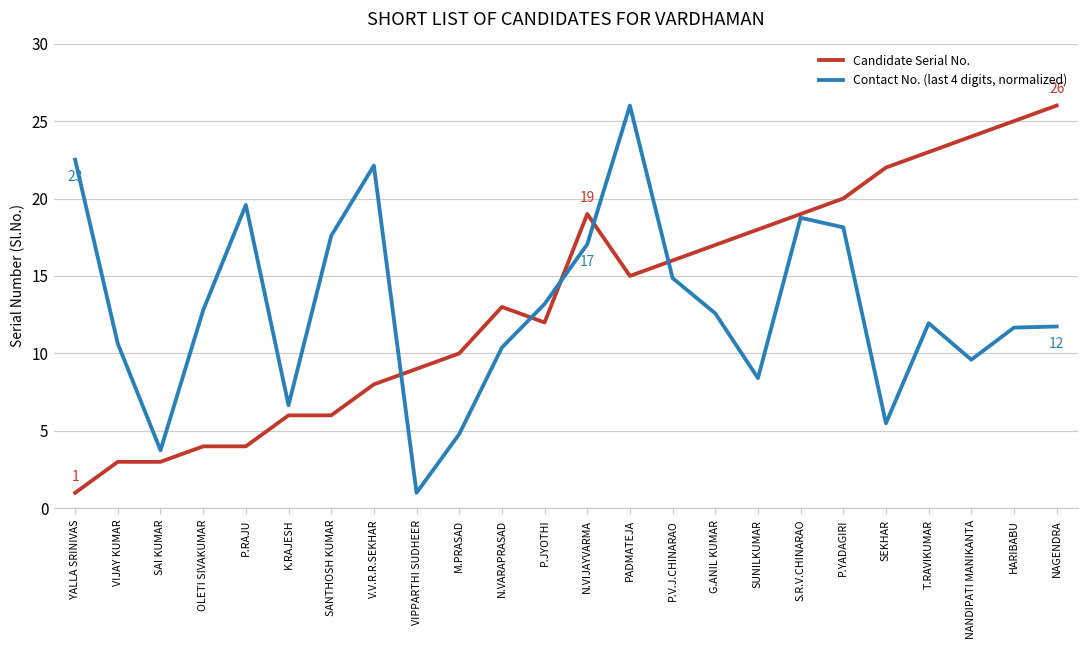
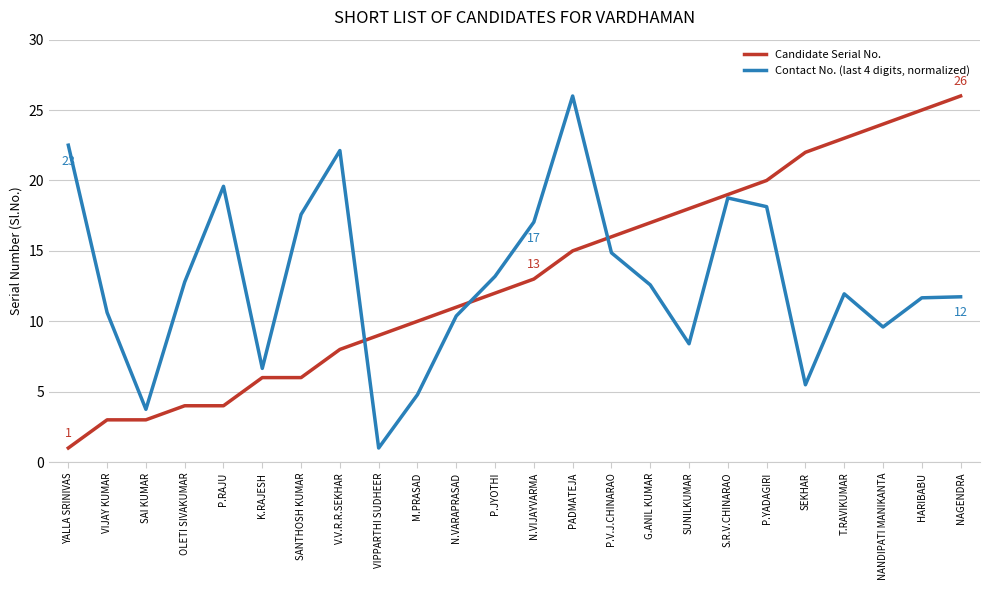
Candidate Serial No., N.VARAPRASAD: 13 -> 11
Candidate Serial No., N.VIJAYVARMA: 19 -> 13
